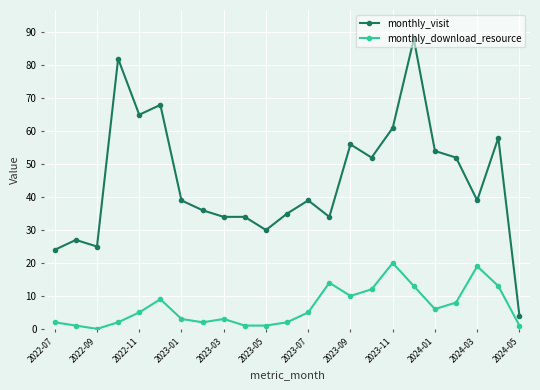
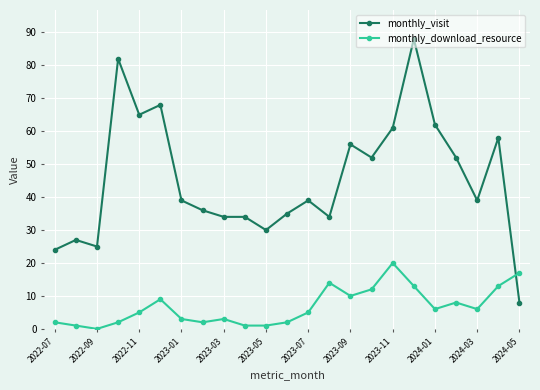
monthly_visit, 2024-01: 54 -> 62
monthly_download_resource, 2024-03: 19 -> 6
monthly_visit, 2024-05: 4 -> 8
monthly_download_resource, 2024-05: 1 -> 17
